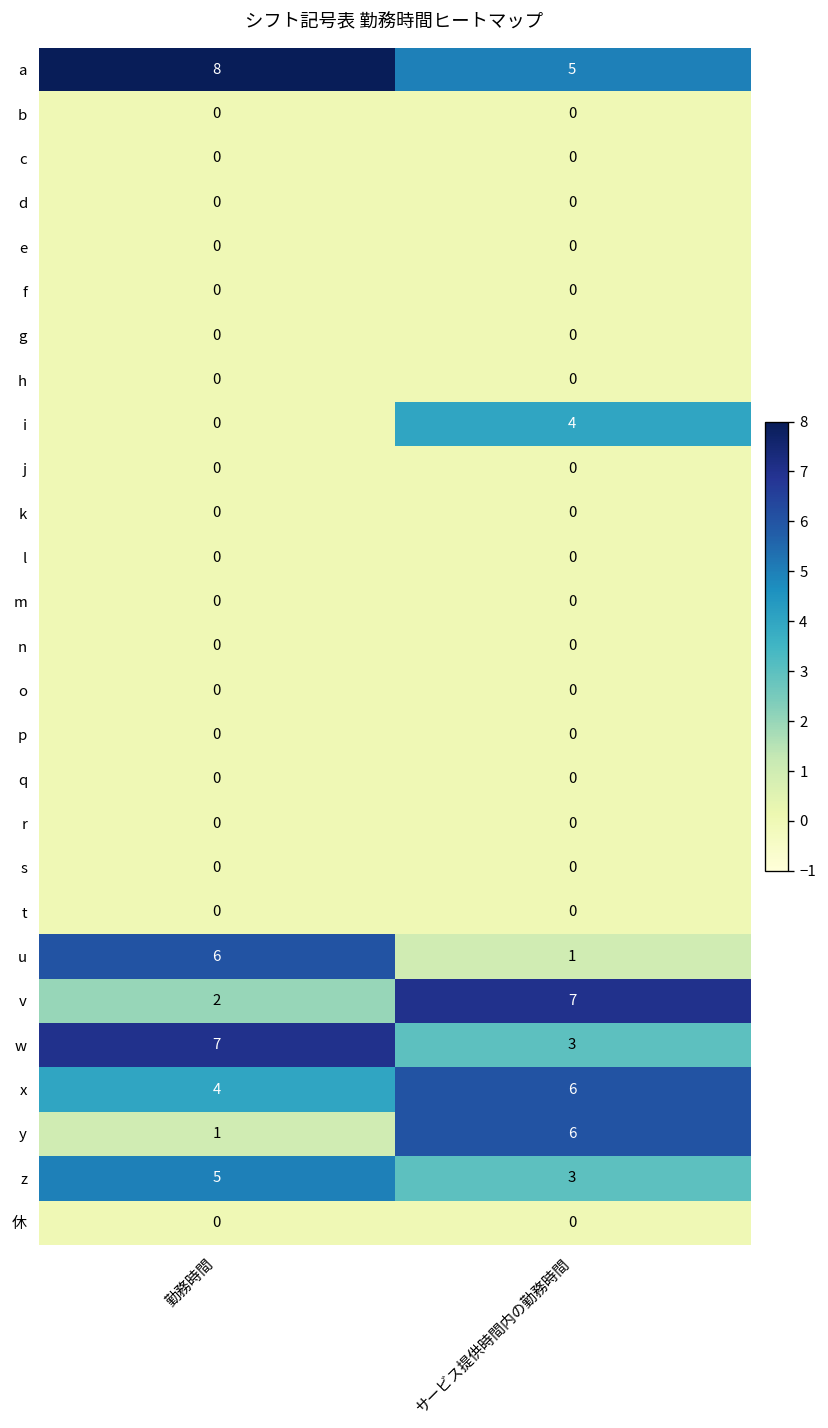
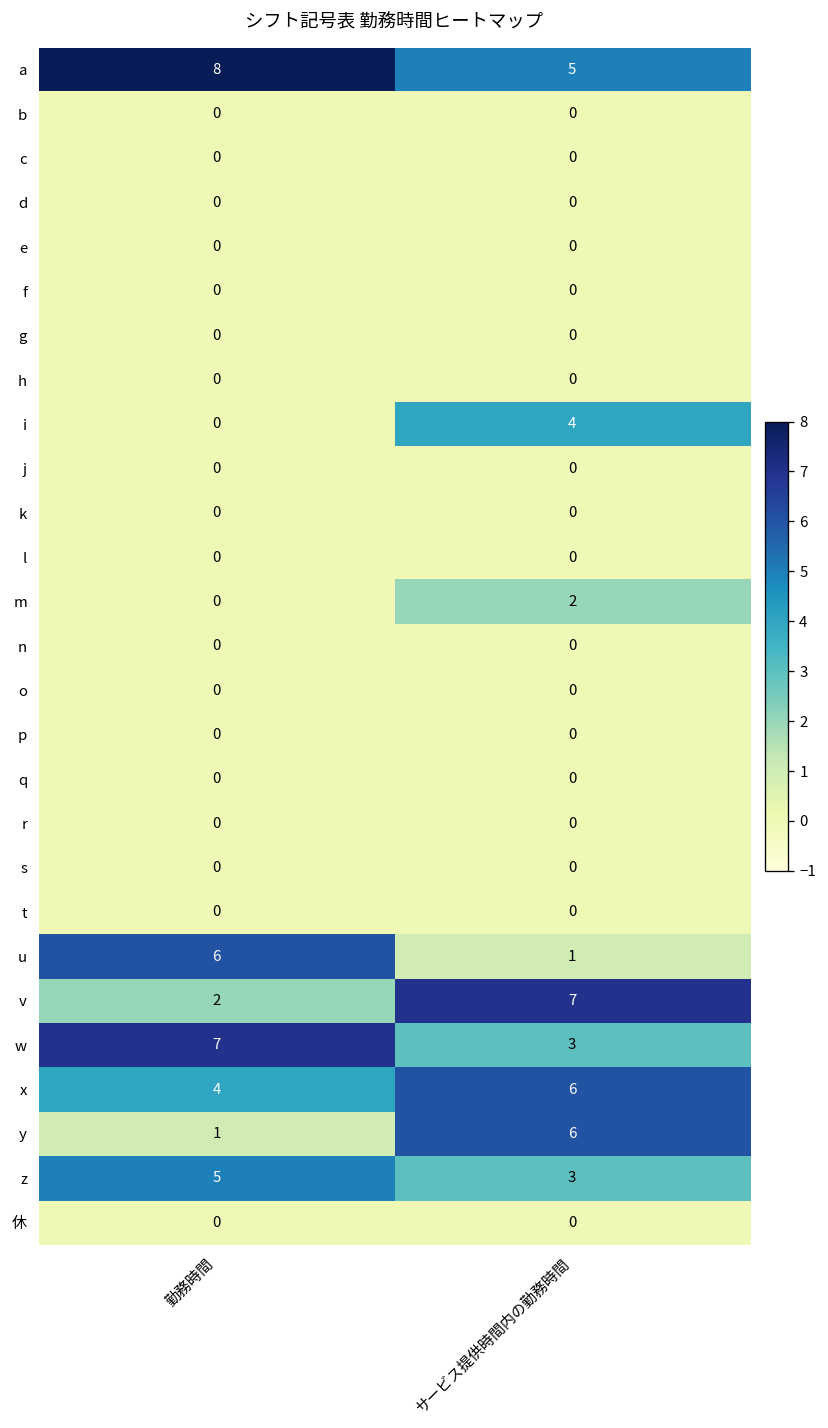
m, サービス提供時間内の勤務時間: 0 -> 2
